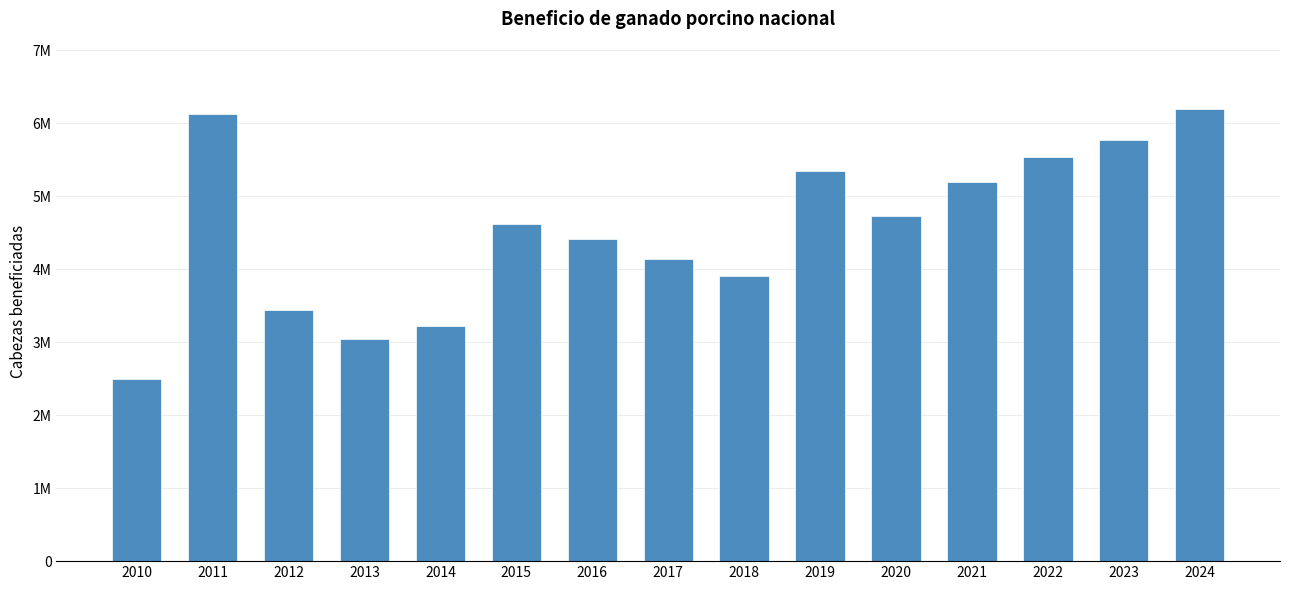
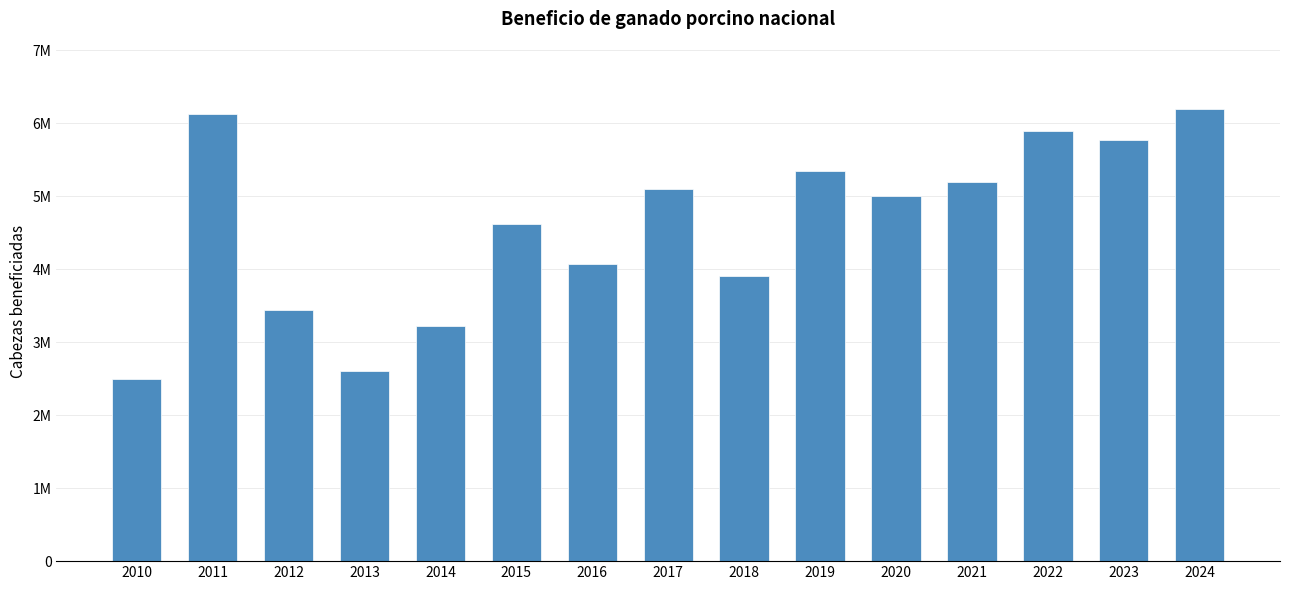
2013: 3000000 -> 2600000
2016: 4400000 -> 4100000
2017: 4100000 -> 5100000
2020: 4700000 -> 5000000
2022: 5500000 -> 5900000
